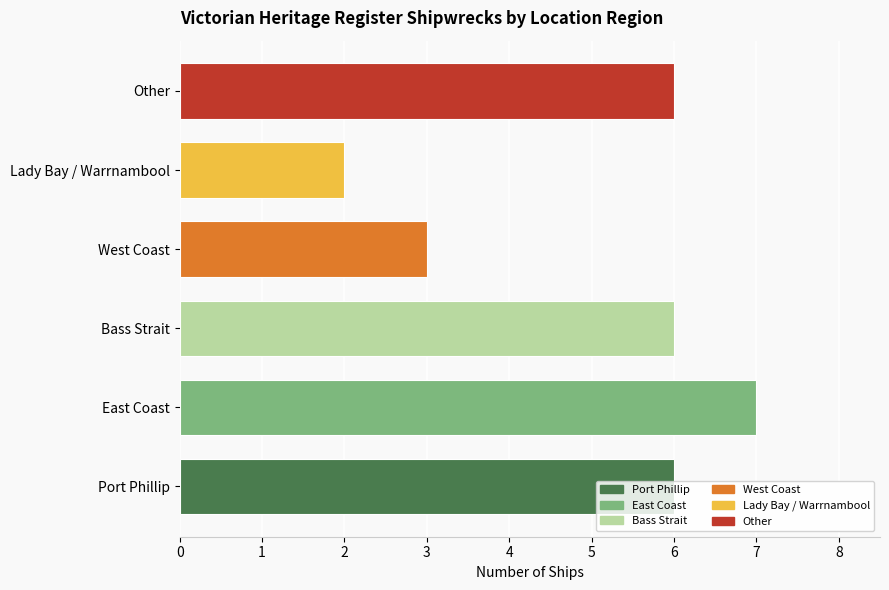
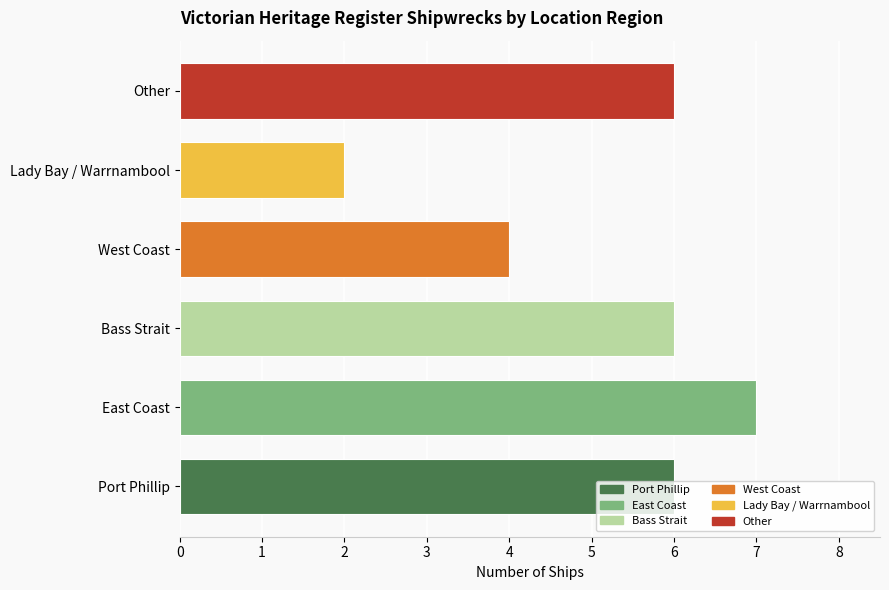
West Coast: 3 -> 4
